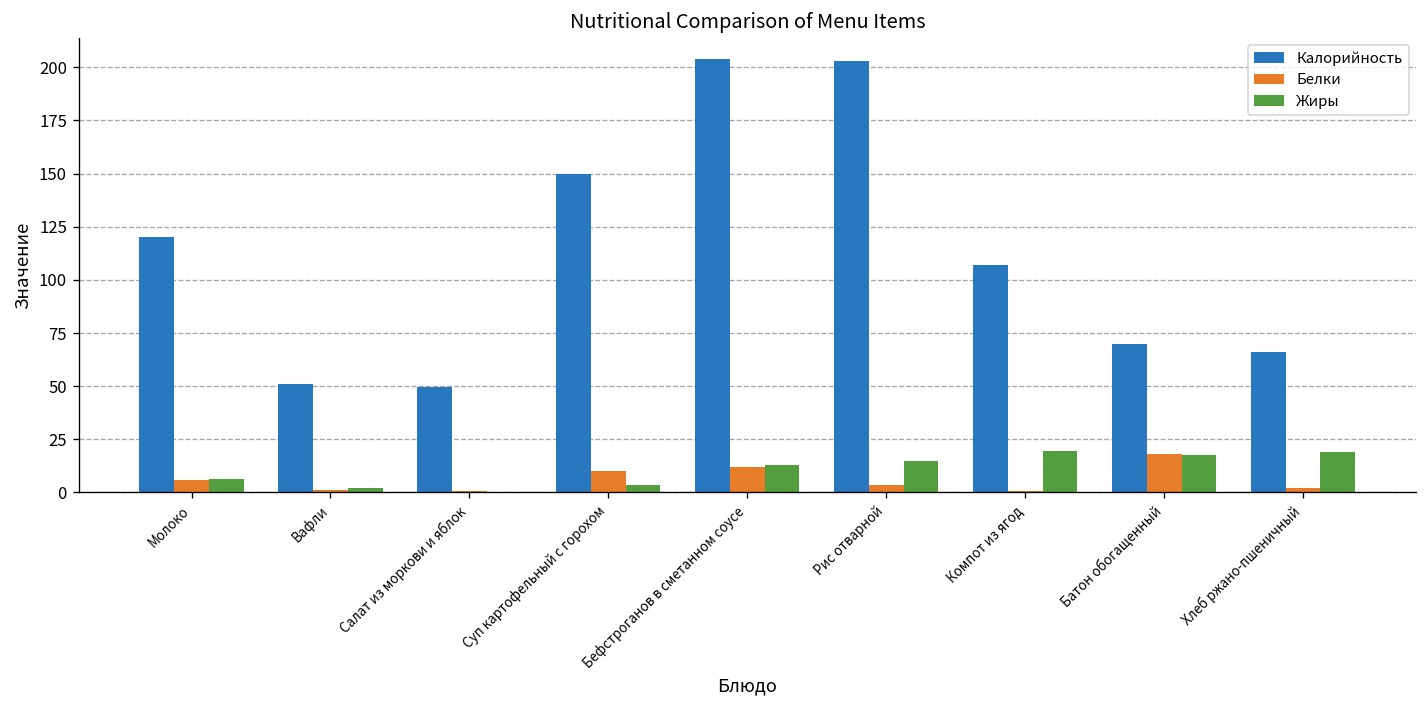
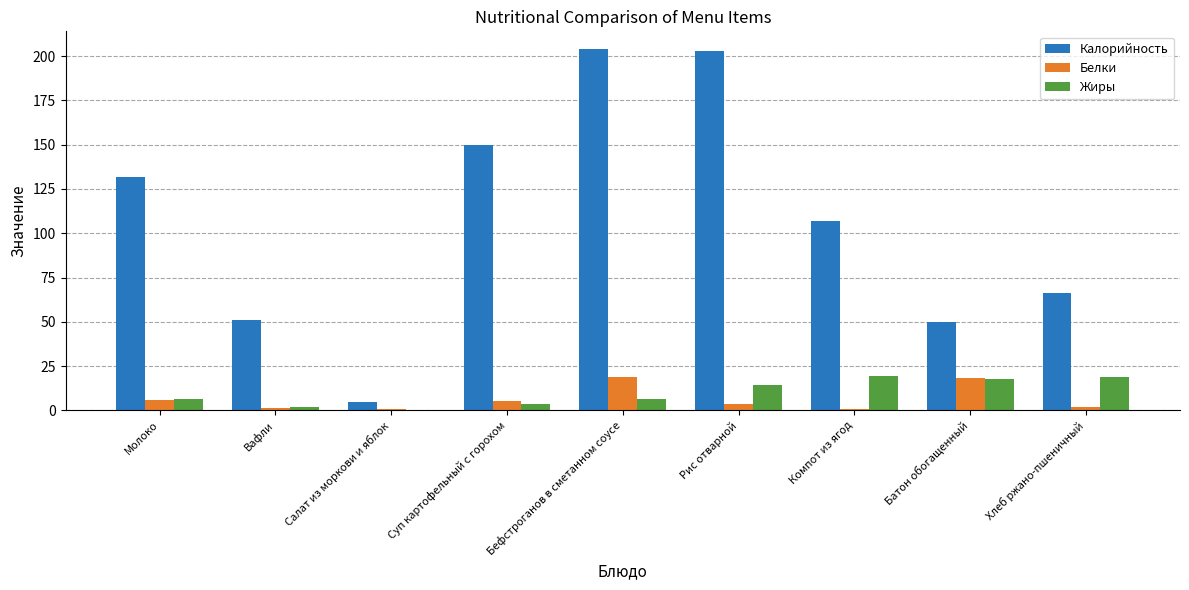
Калорийность, Молоко: 120 -> 132
Калорийность, Салат из моркови и яблок: 50 -> 5
Белки, Суп картофельный с горохом: 10 -> 5
Белки, Бефстроганов в сметанном соусе: 12 -> 19
Жиры, Бефстроганов в сметанном соусе: 13 -> 6
Калорийность, Батон обогащенный: 70 -> 50
